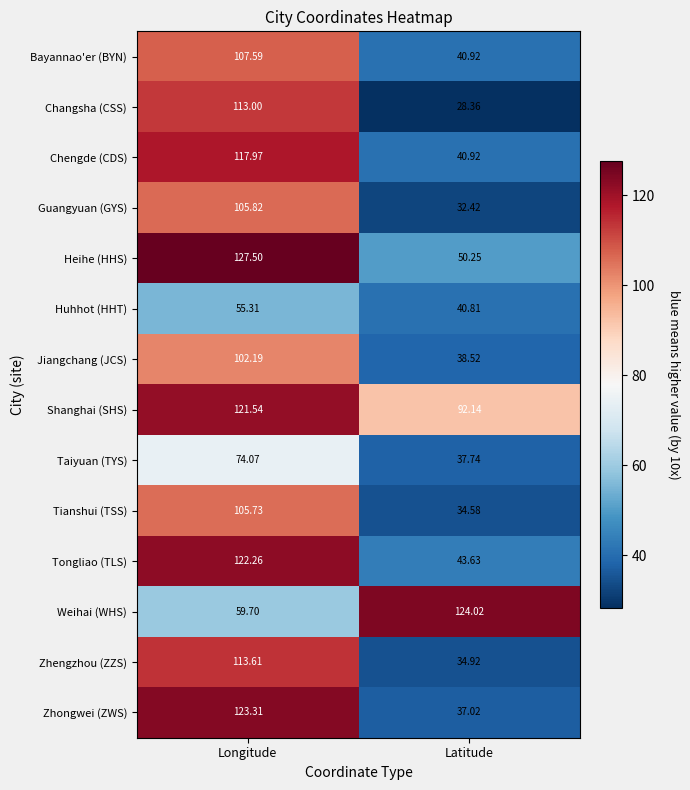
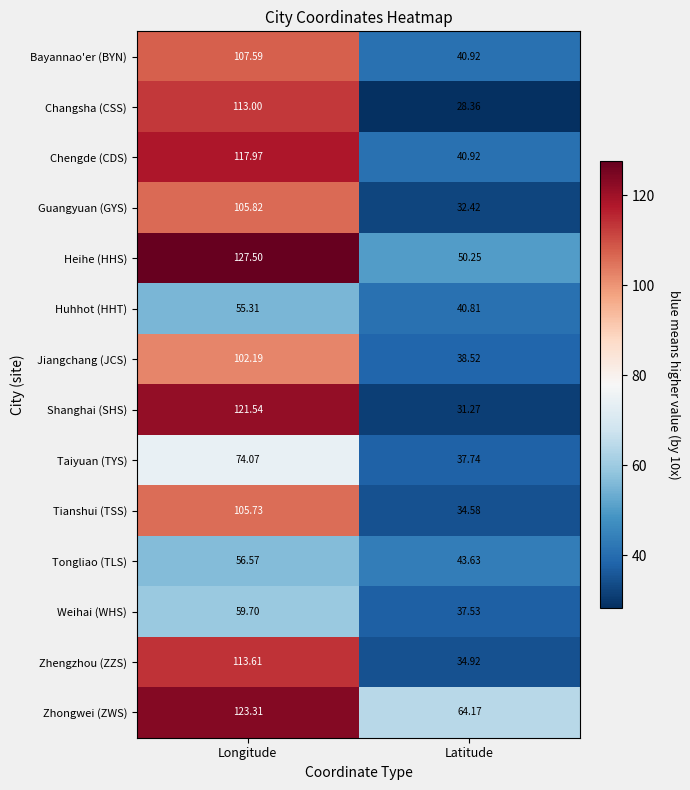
Shanghai (SHS), Latitude: 92.14 -> 31.27
Tongliao (TLS), Longitude: 122.26 -> 56.57
Weihai (WHS), Latitude: 124.02 -> 37.53
Zhongwei (ZWS), Latitude: 37.02 -> 64.17
